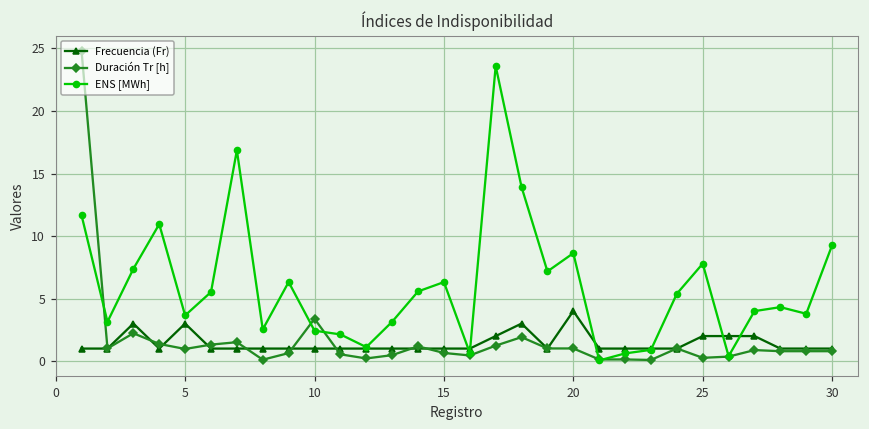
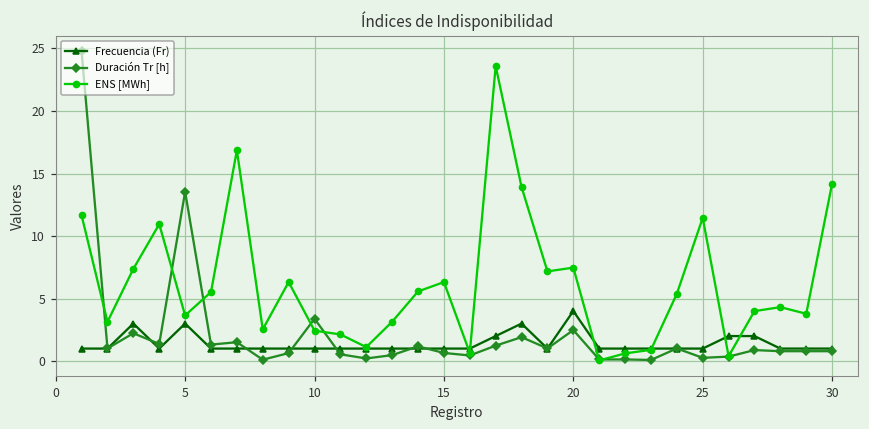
Duración Tr [h], 5: 1.0 -> 13.5
Duración Tr [h], 20: 1.0 -> 2.5
ENS [MWh], 20: 8.6 -> 7.5
Frecuencia (Fr), 25: 2 -> 1
ENS [MWh], 25: 7.8 -> 11.5
ENS [MWh], 30: 9.3 -> 14.2
